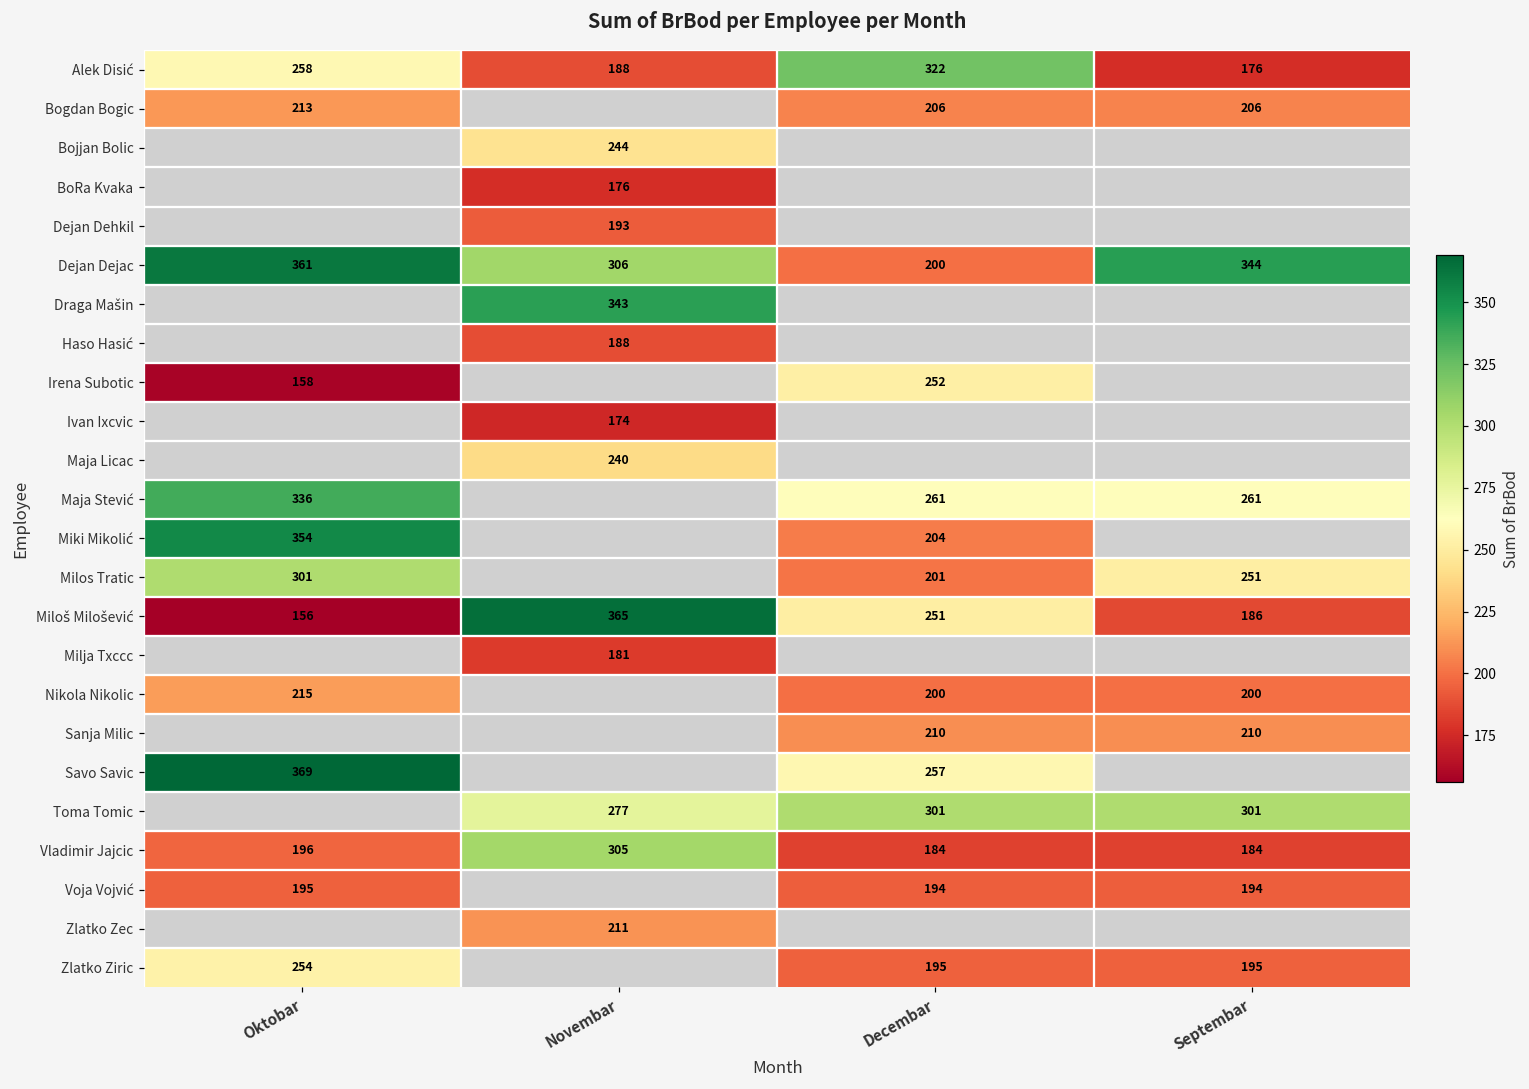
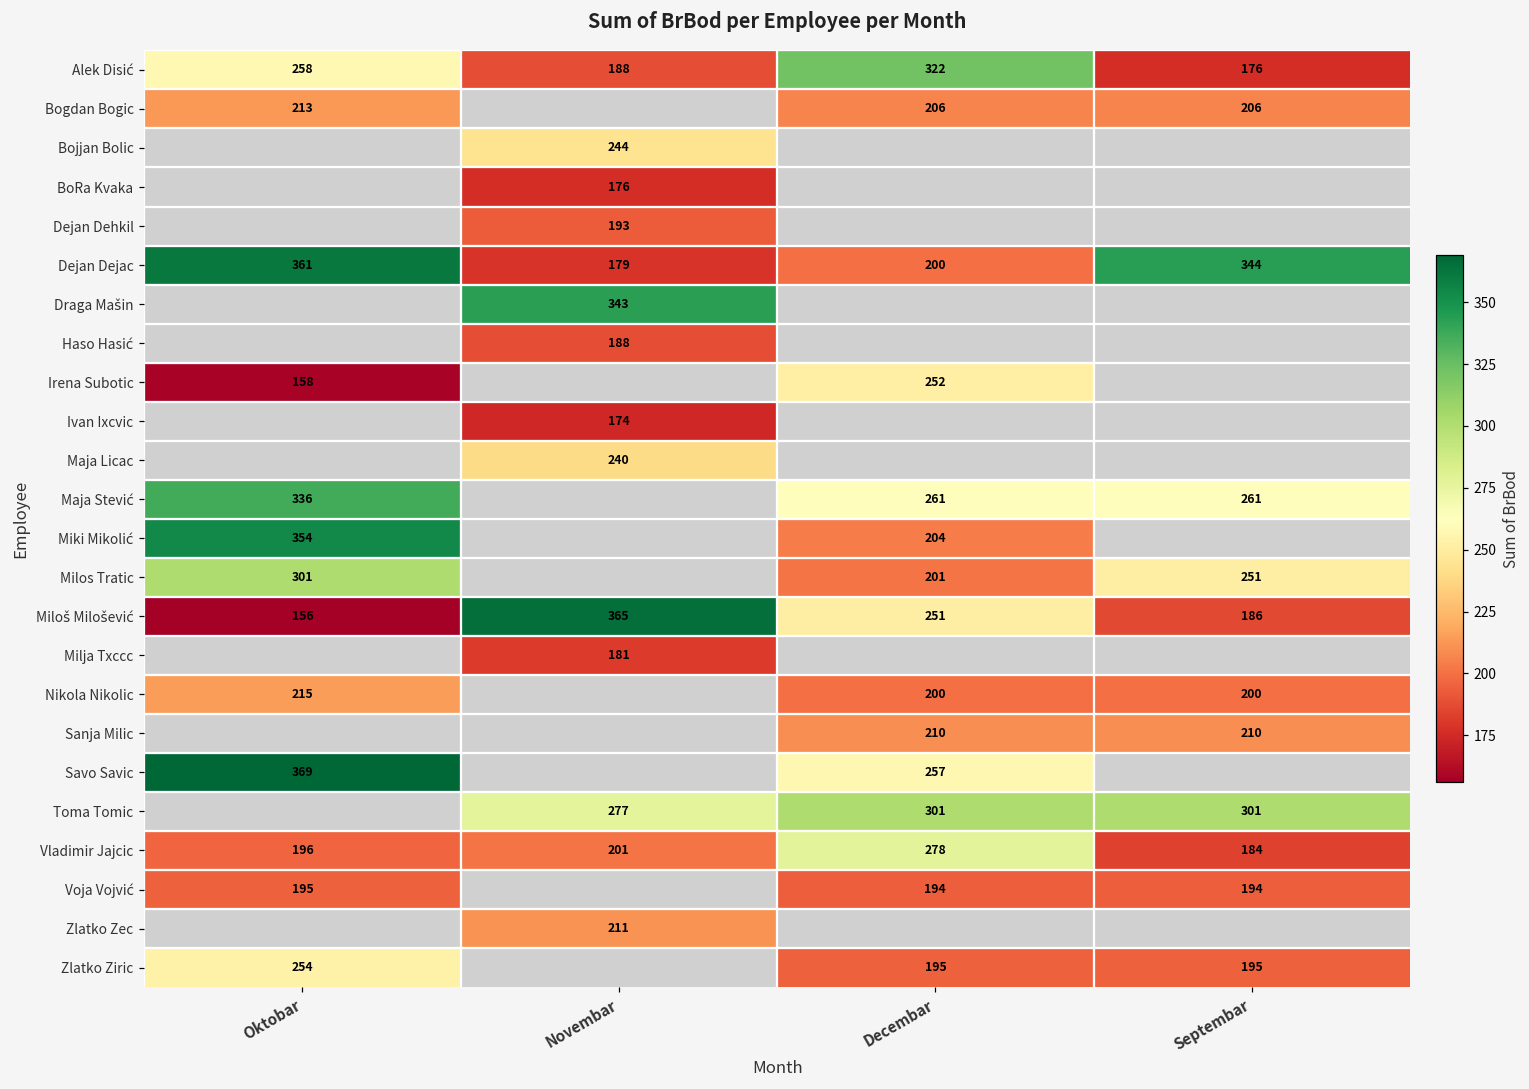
Dejan Dejac, Novembar: 306 -> 179
Vladimir Jajcic, Novembar: 305 -> 201
Vladimir Jajcic, Decembar: 184 -> 278
